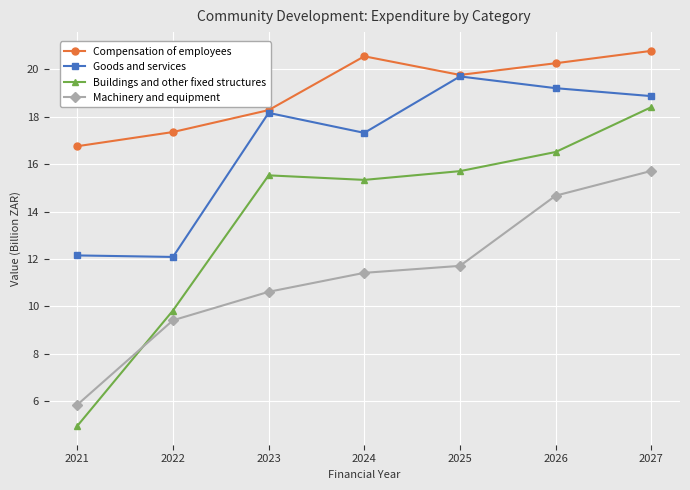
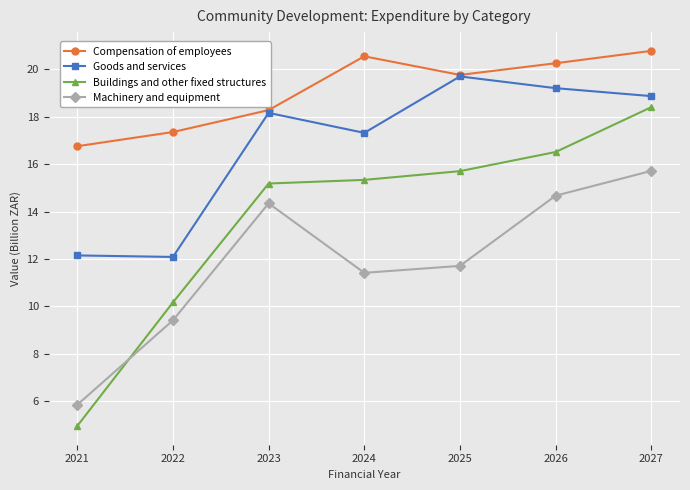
Buildings and other fixed structures, 2022: 9.8 -> 10.2
Buildings and other fixed structures, 2023: 15.5 -> 15.2
Machinery and equipment, 2023: 10.6 -> 14.3
